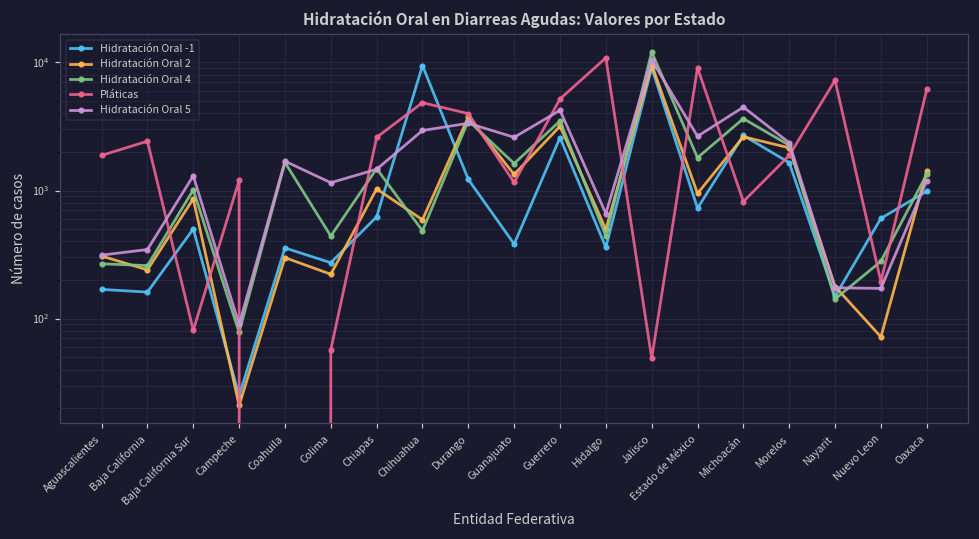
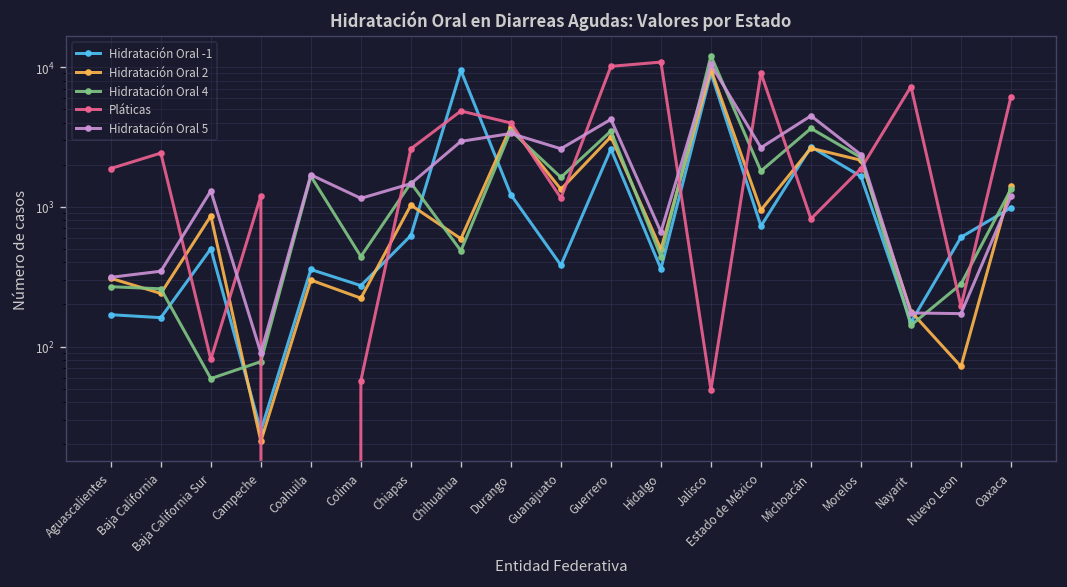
Hidratación Oral 4, Baja California Sur: 1000 -> 60
Pláticas, Guerrero: 5000 -> 10000
